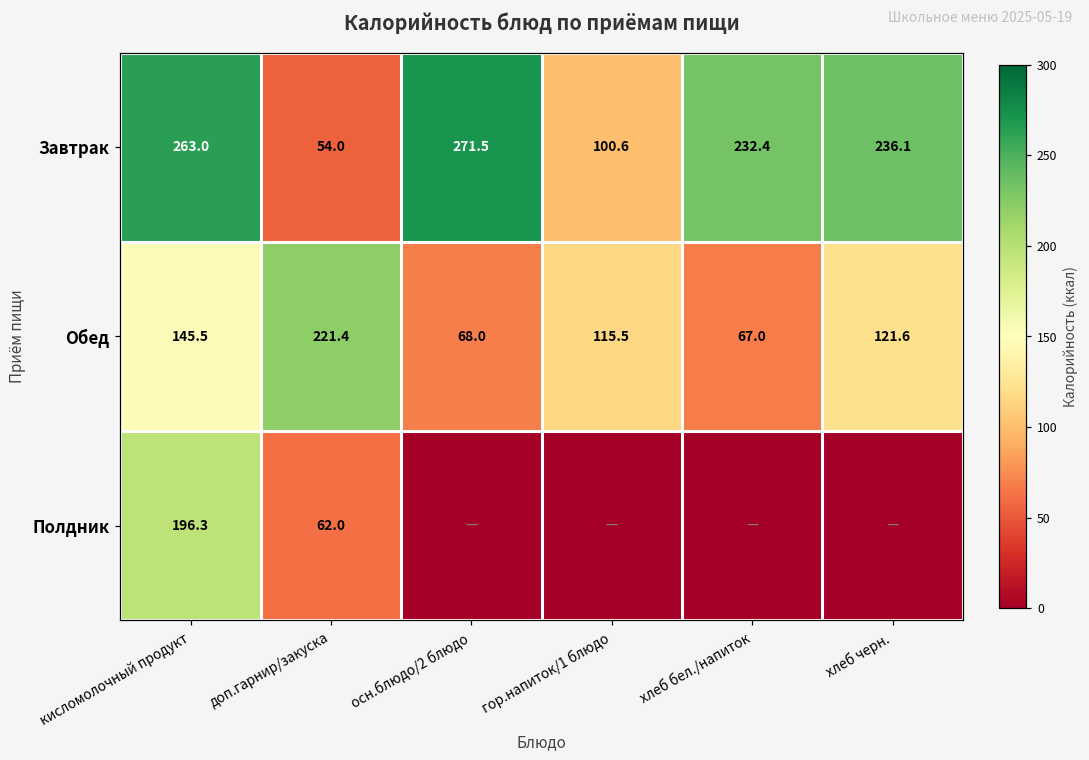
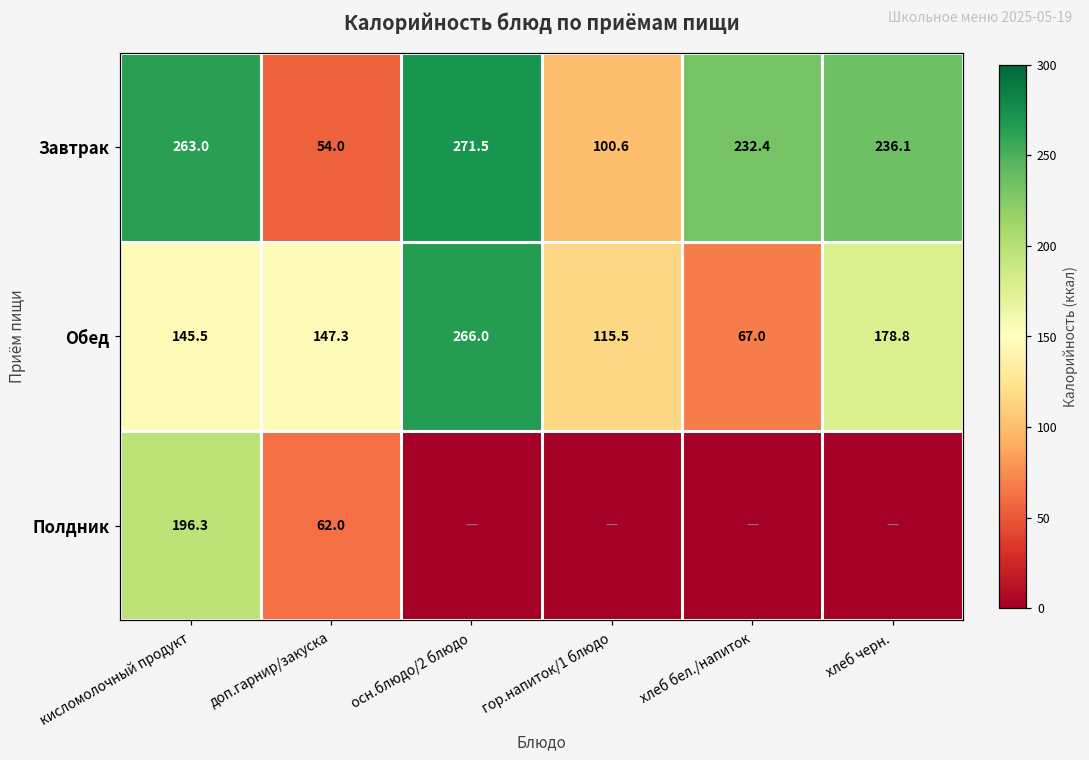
Обед, доп.гарнир/закуска: 221.4 -> 147.3
Обед, осн.блюдо/2 блюдо: 68.0 -> 266.0
Обед, хлеб черн.: 121.6 -> 178.8
